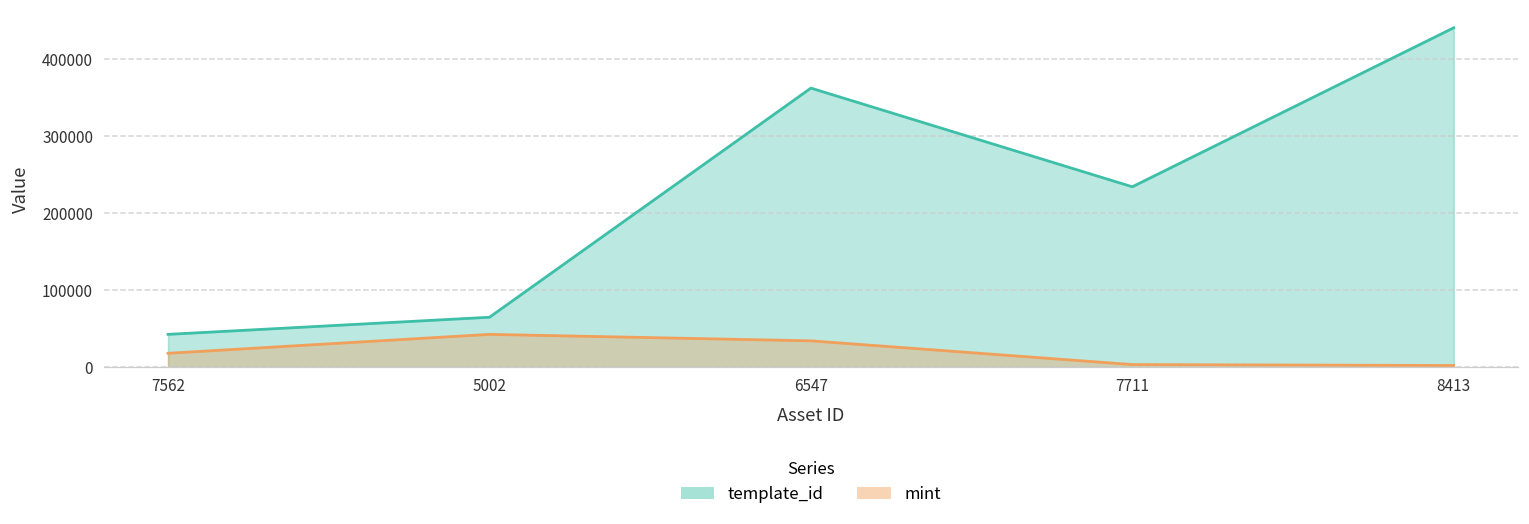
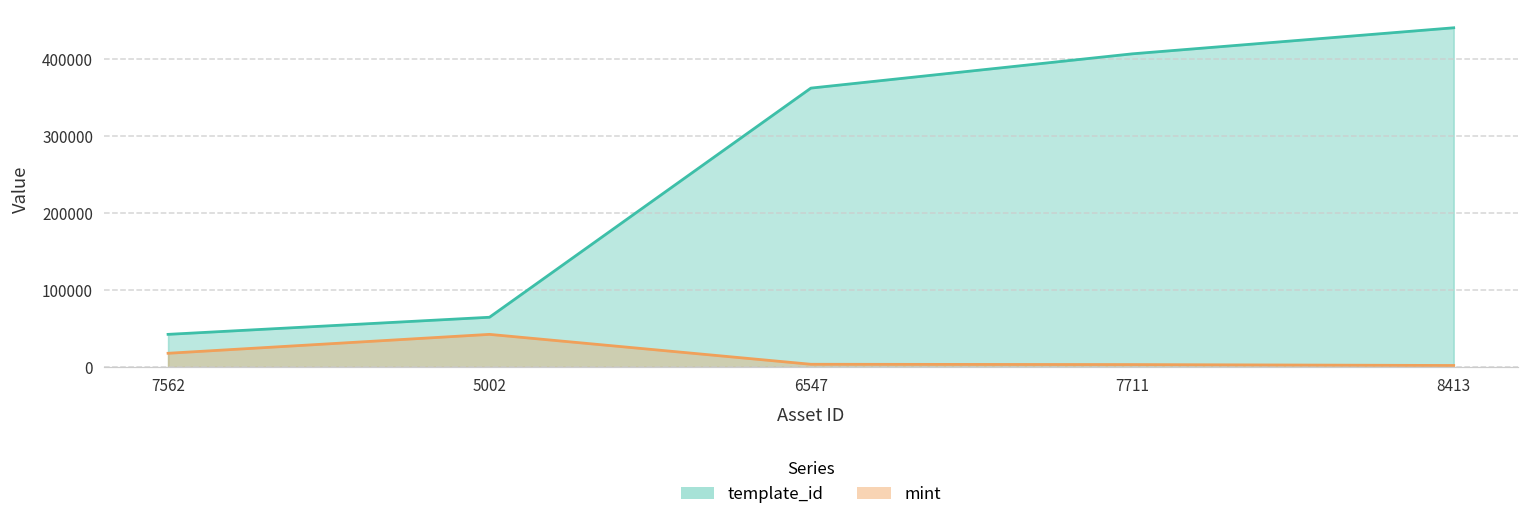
mint, 6547: 30000 -> 0
template_id, 7711: 230000 -> 410000
